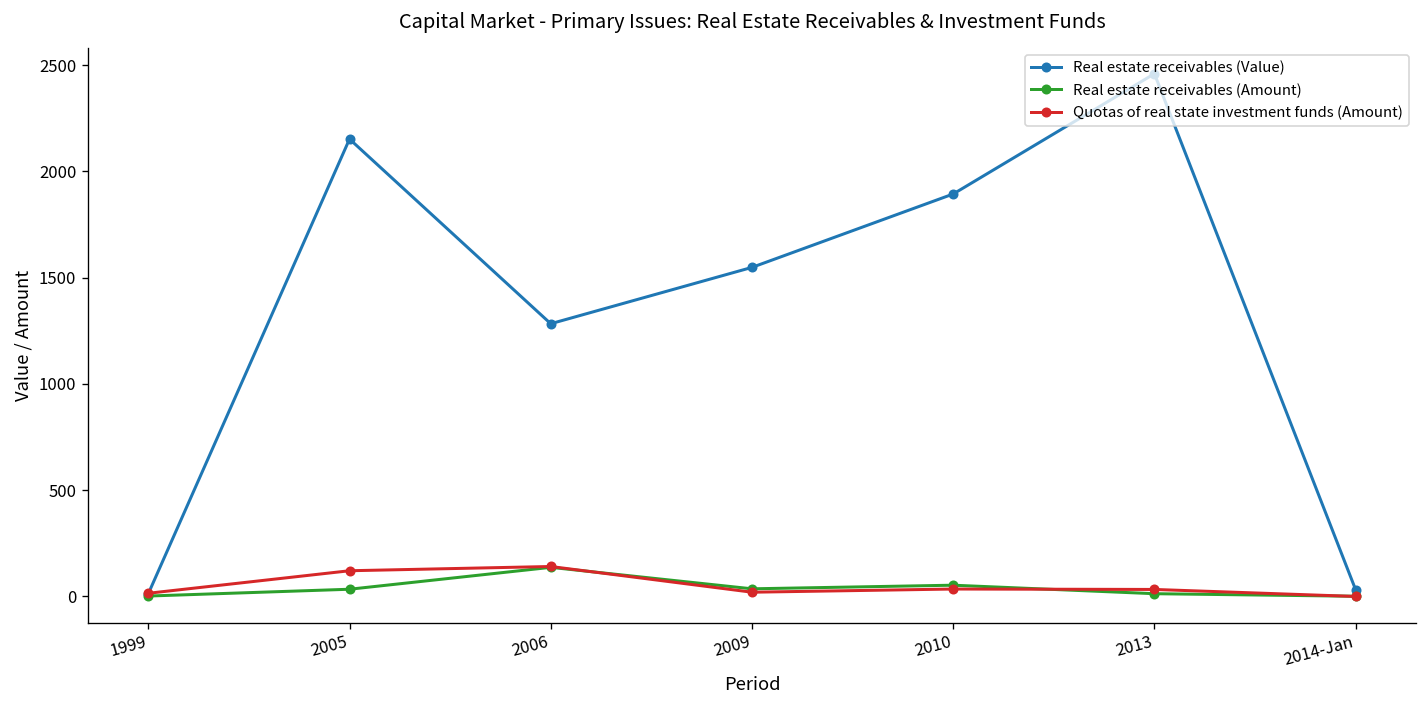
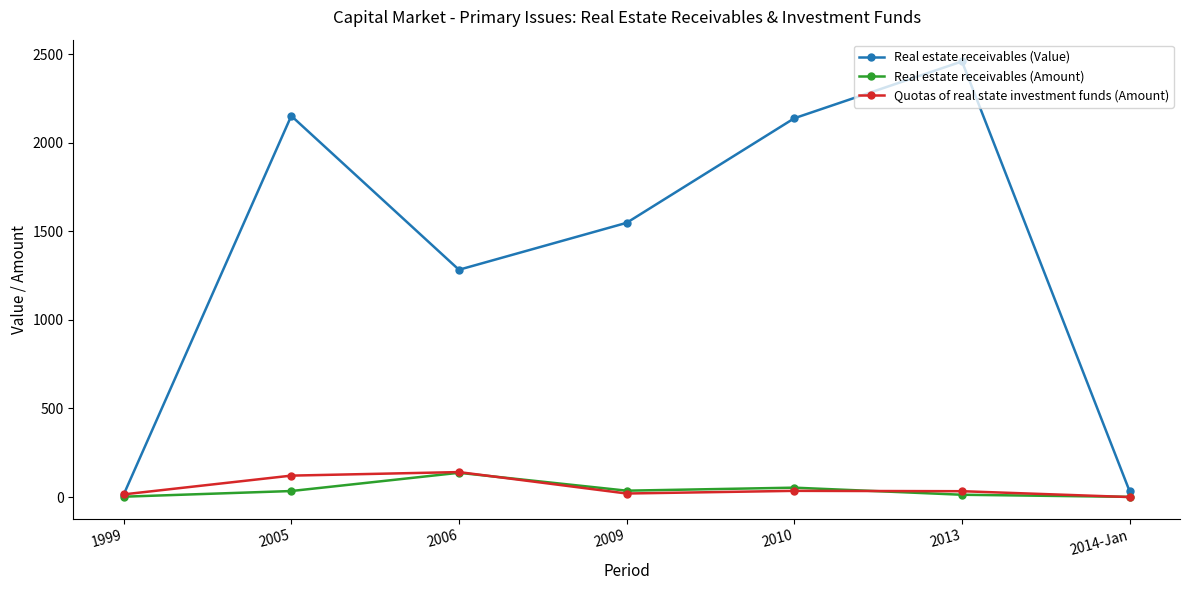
Real estate receivables (Value), 2010: 1890 -> 2140
